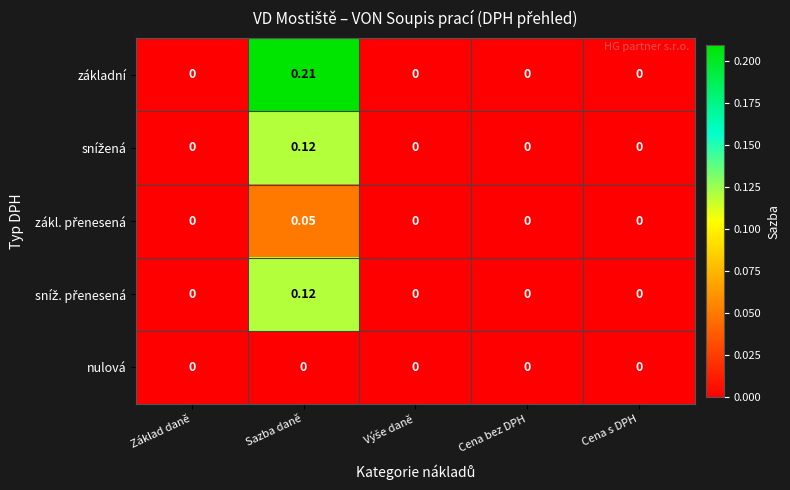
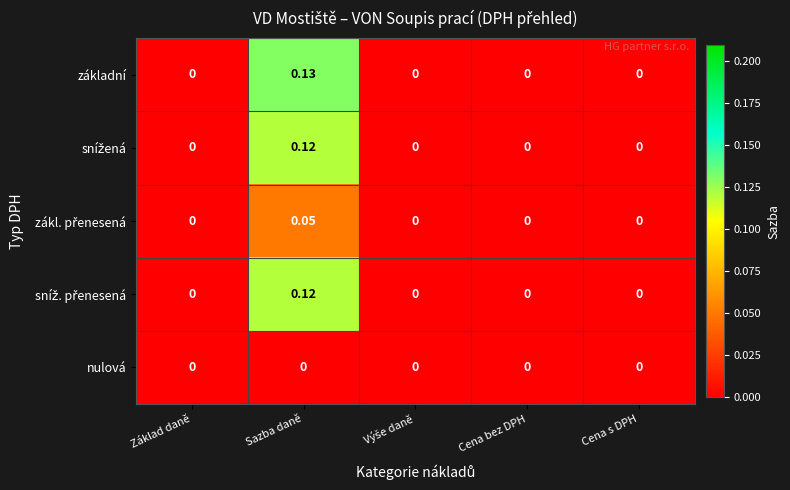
základní, Sazba daně: 0.21 -> 0.13
